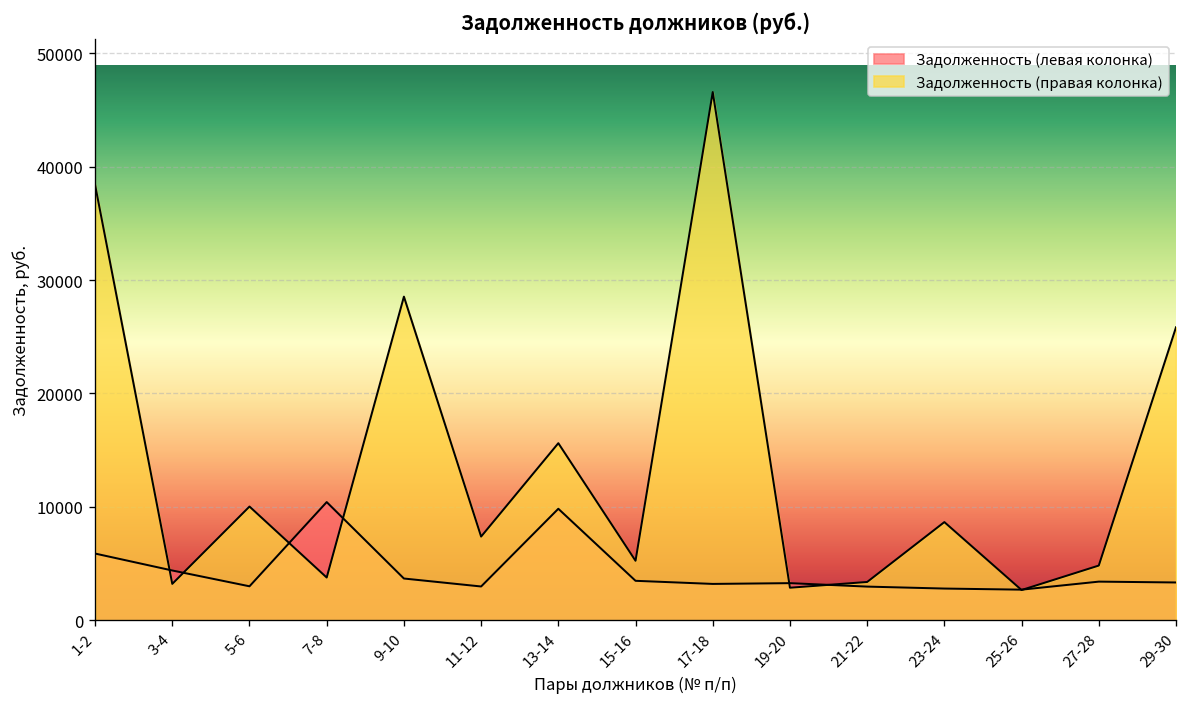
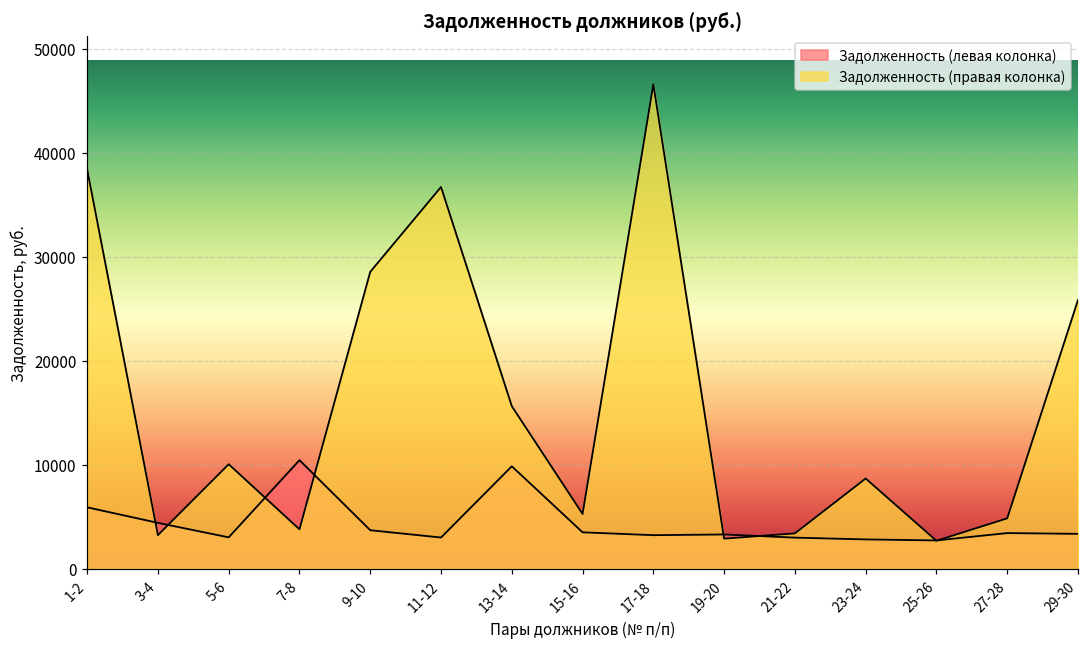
Задолженность (правая колонка), 11-12: 7000 -> 37000
